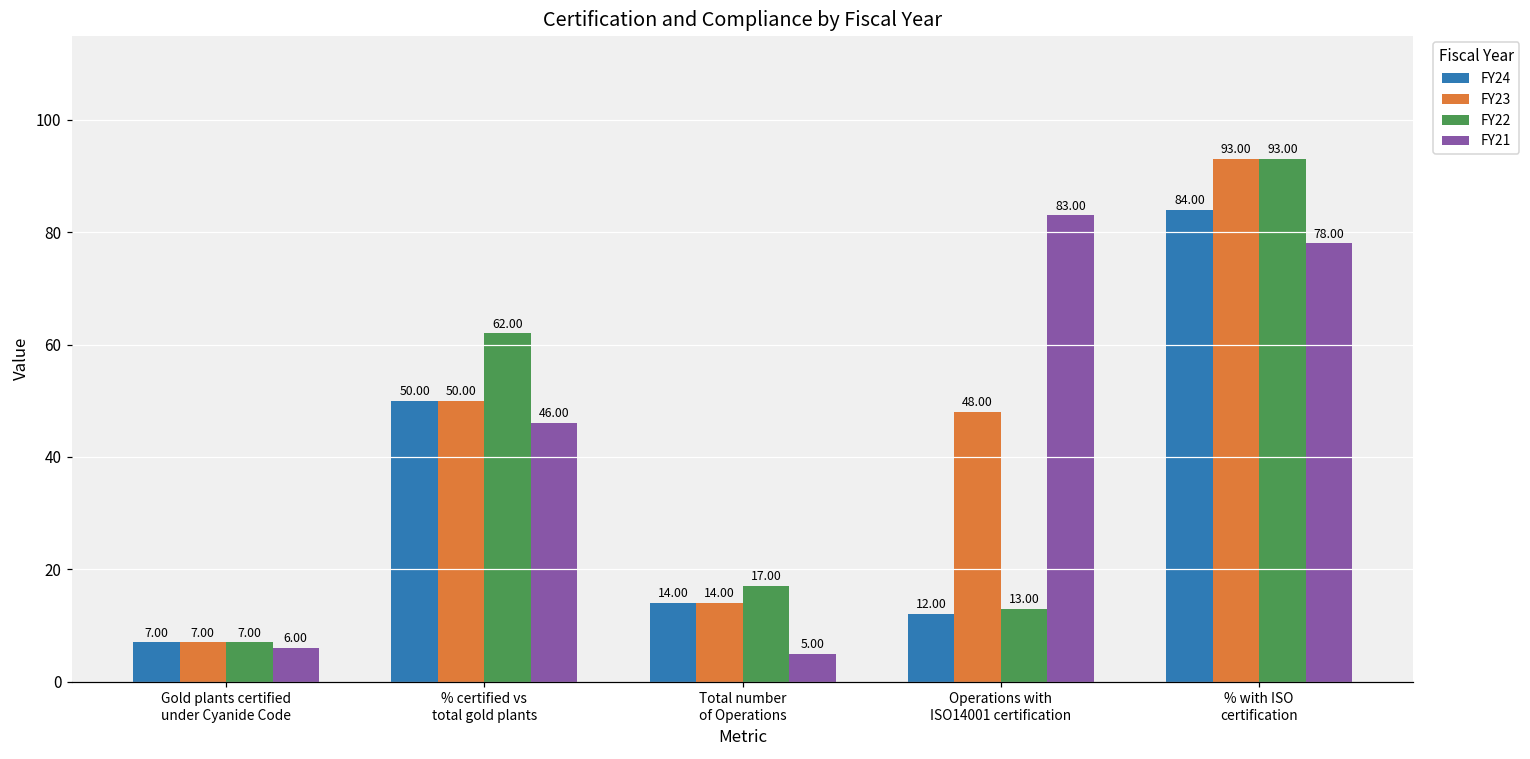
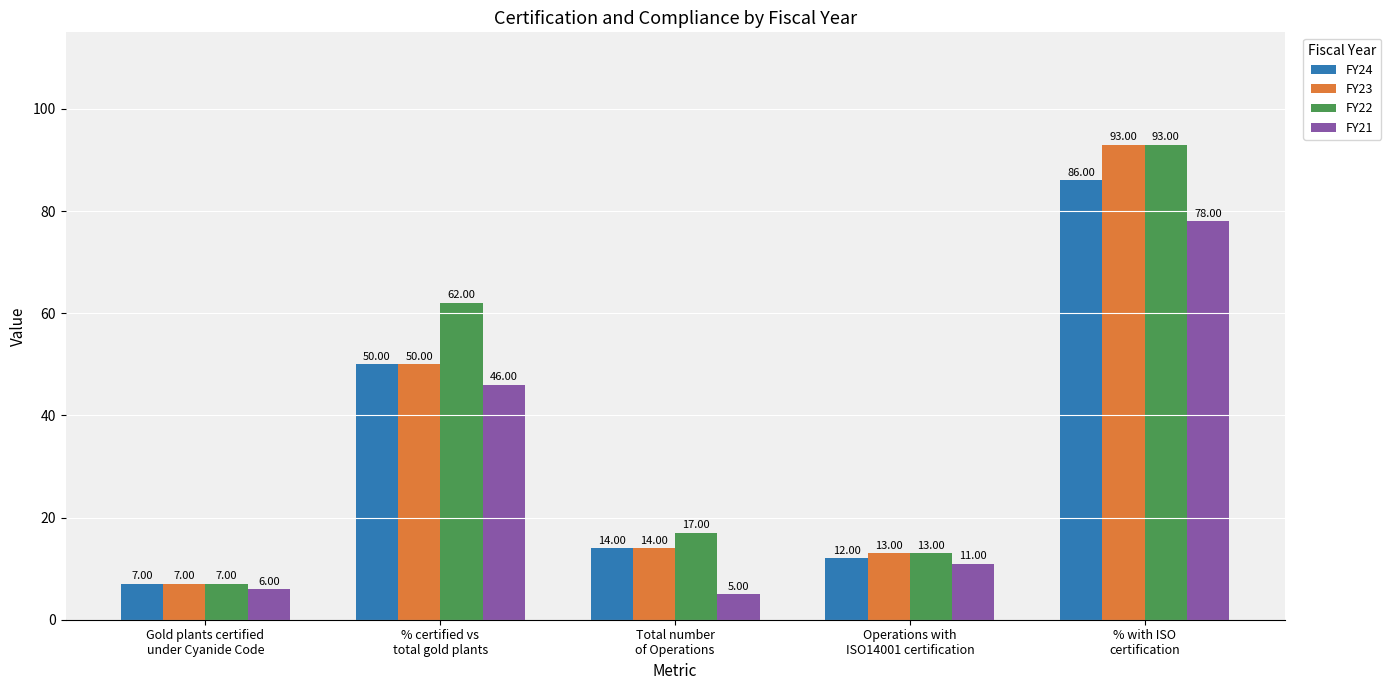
FY23, Operations with ISO14001 certification: 48.00 -> 13.00
FY21, Operations with ISO14001 certification: 83.00 -> 11.00
FY24, % with ISO certification: 84.00 -> 86.00
